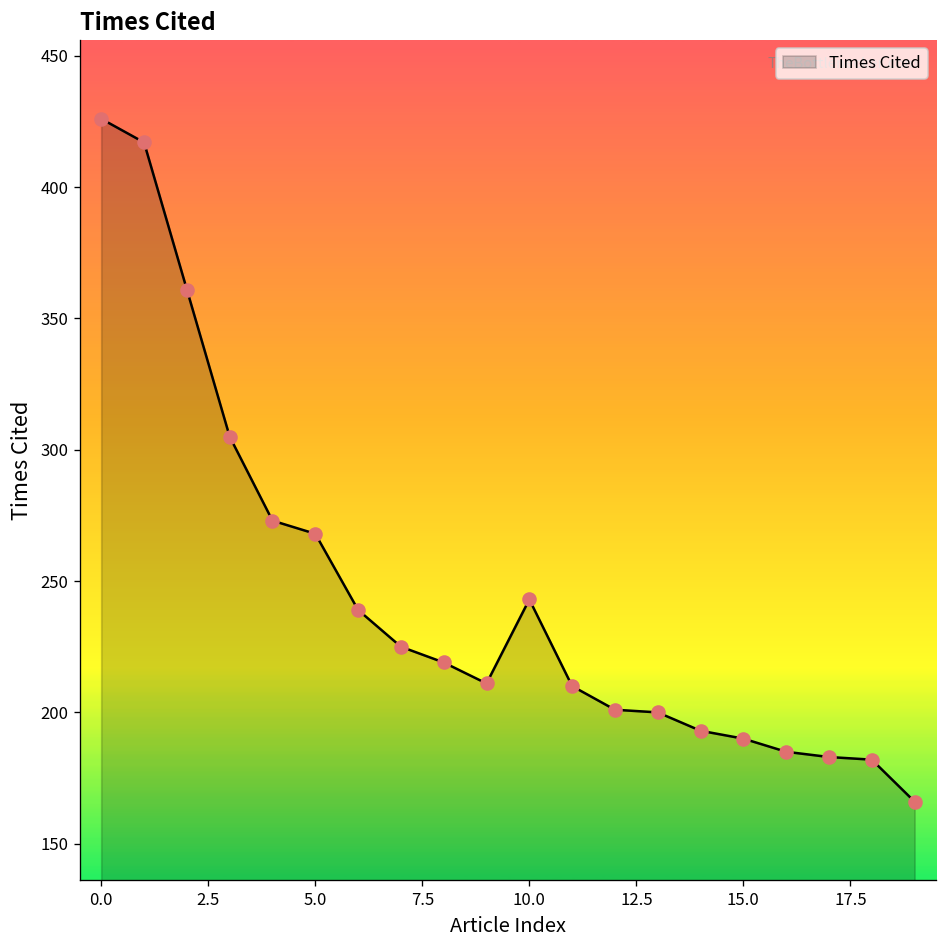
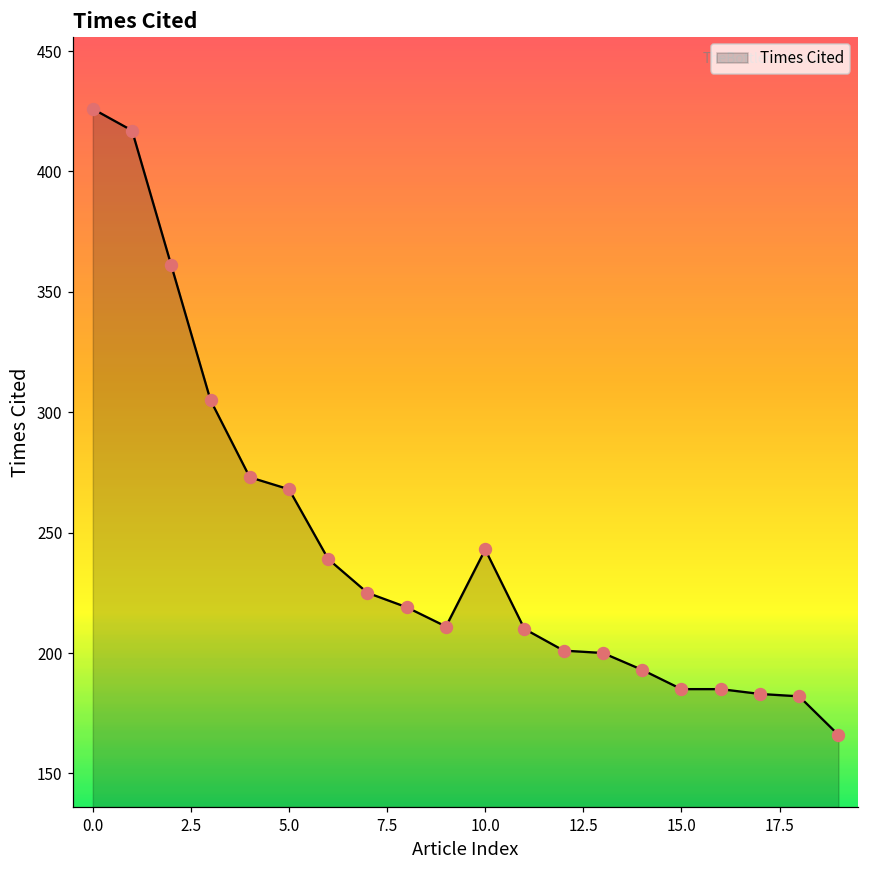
15.0: 190 -> 185
